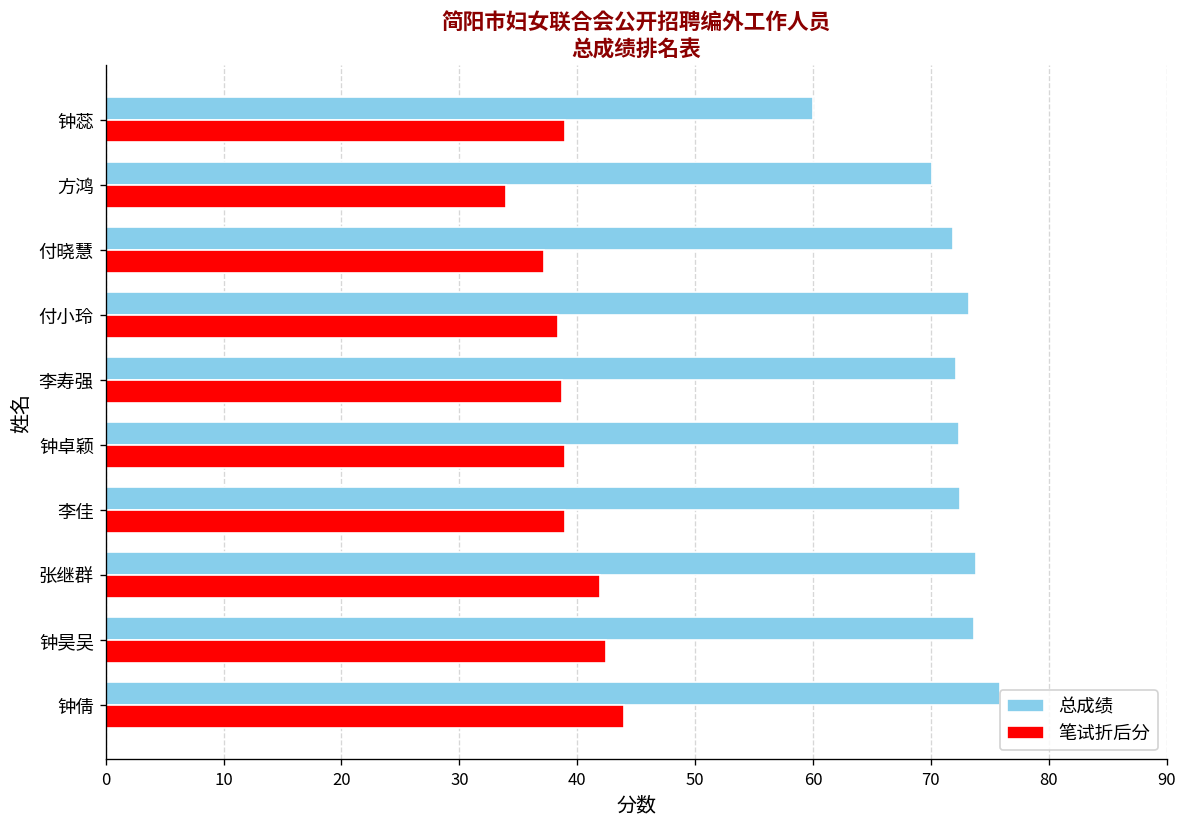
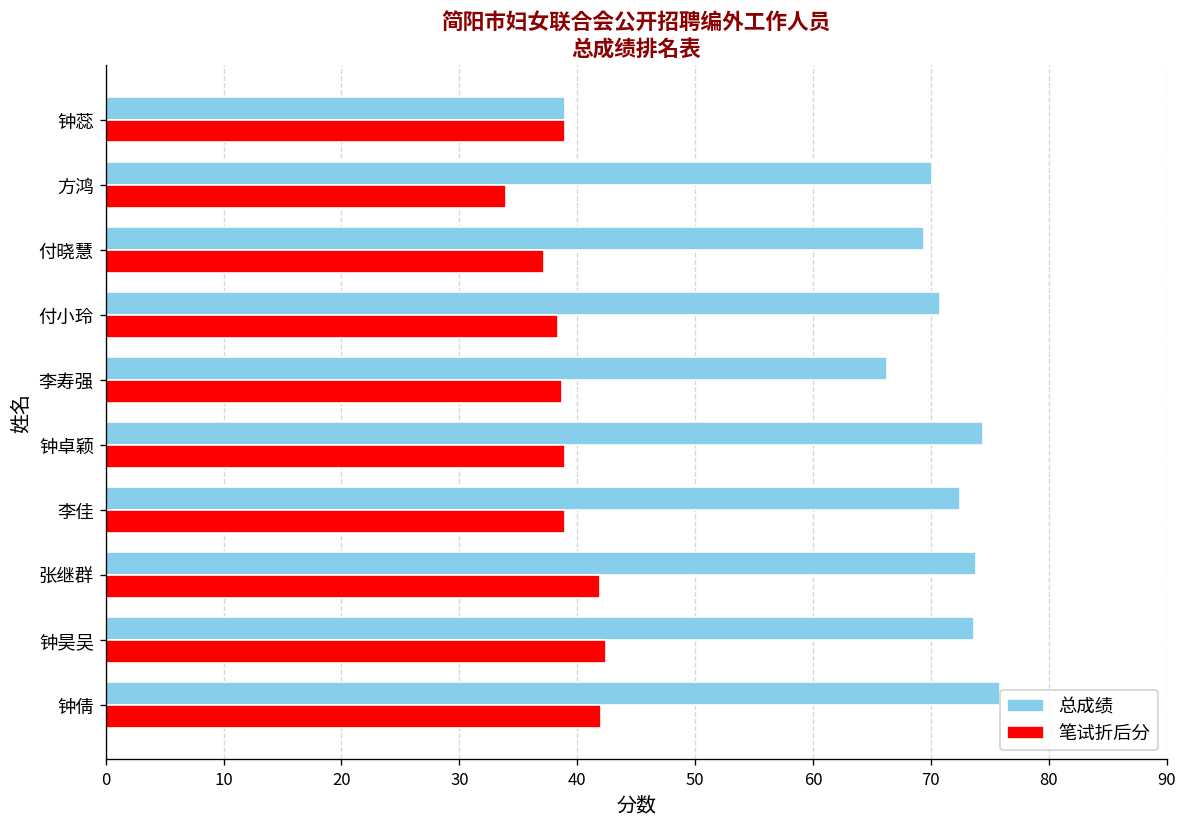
总成绩, 钟蕊: 60 -> 39
总成绩, 付晓慧: 72 -> 69
总成绩, 付小玲: 73 -> 71
总成绩, 李寿强: 72 -> 66
总成绩, 钟卓颖: 72 -> 74
笔试折后分, 钟倩: 44 -> 42
